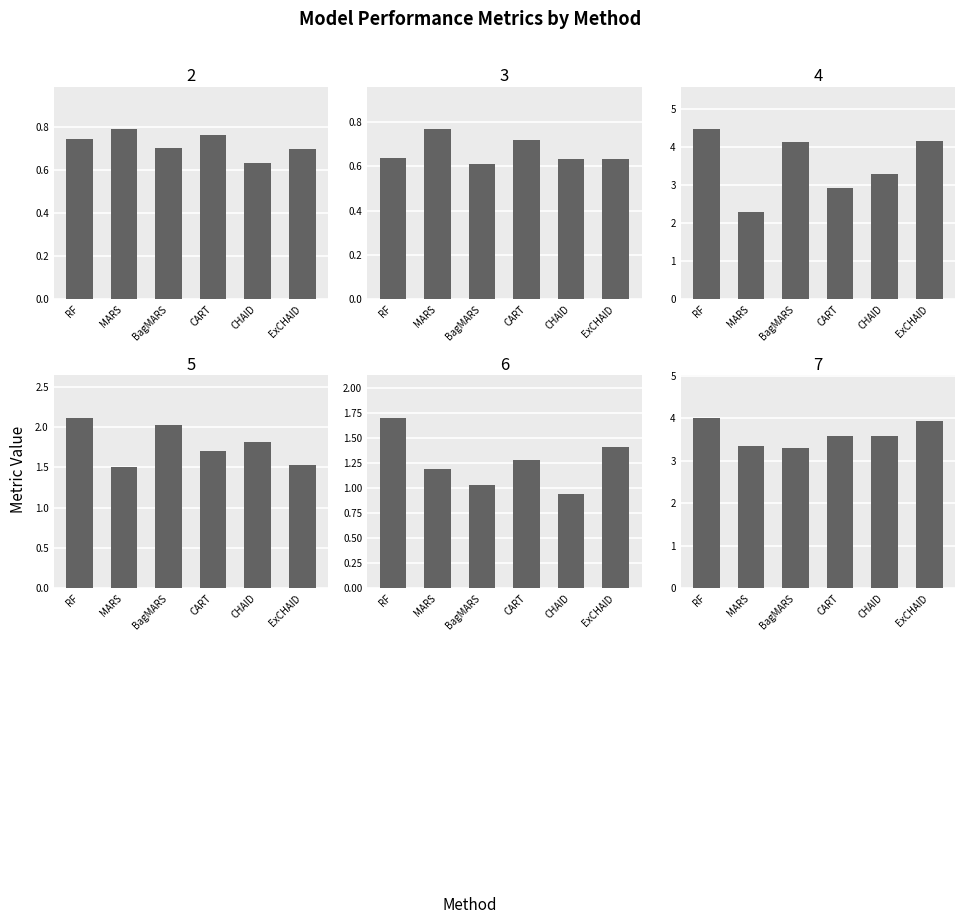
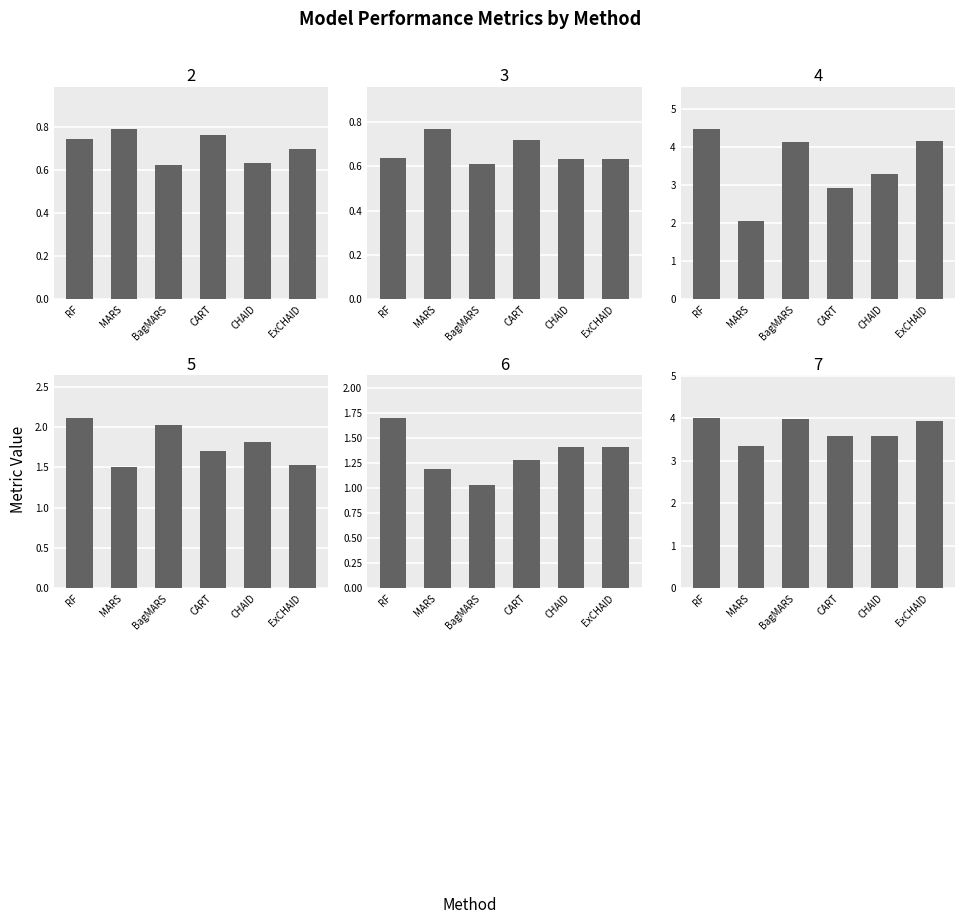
2, BagMARS: 0.70 -> 0.62
4, MARS: 2.3 -> 2.0
6, CHAID: 0.9 -> 1.4
7, BagMARS: 3.3 -> 4.0
